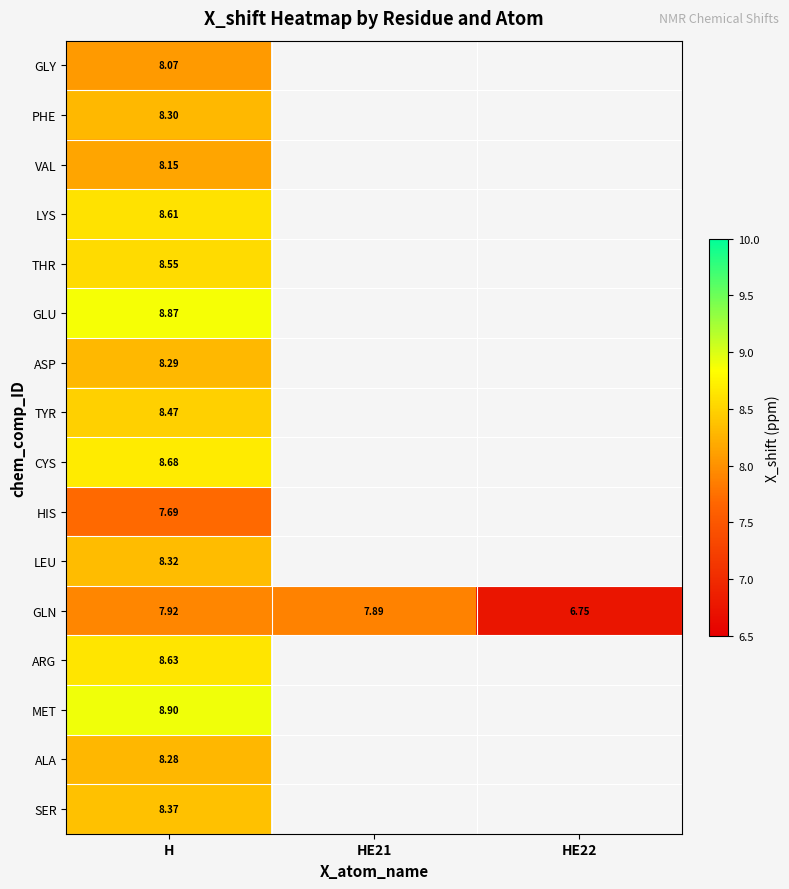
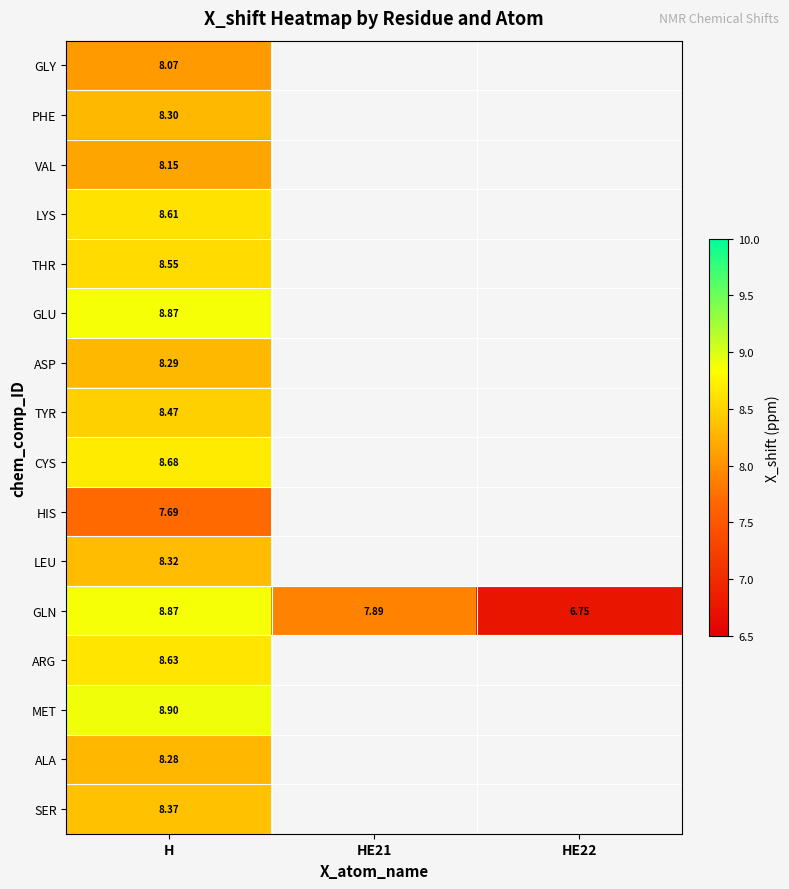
GLN, H: 7.92 -> 8.87
